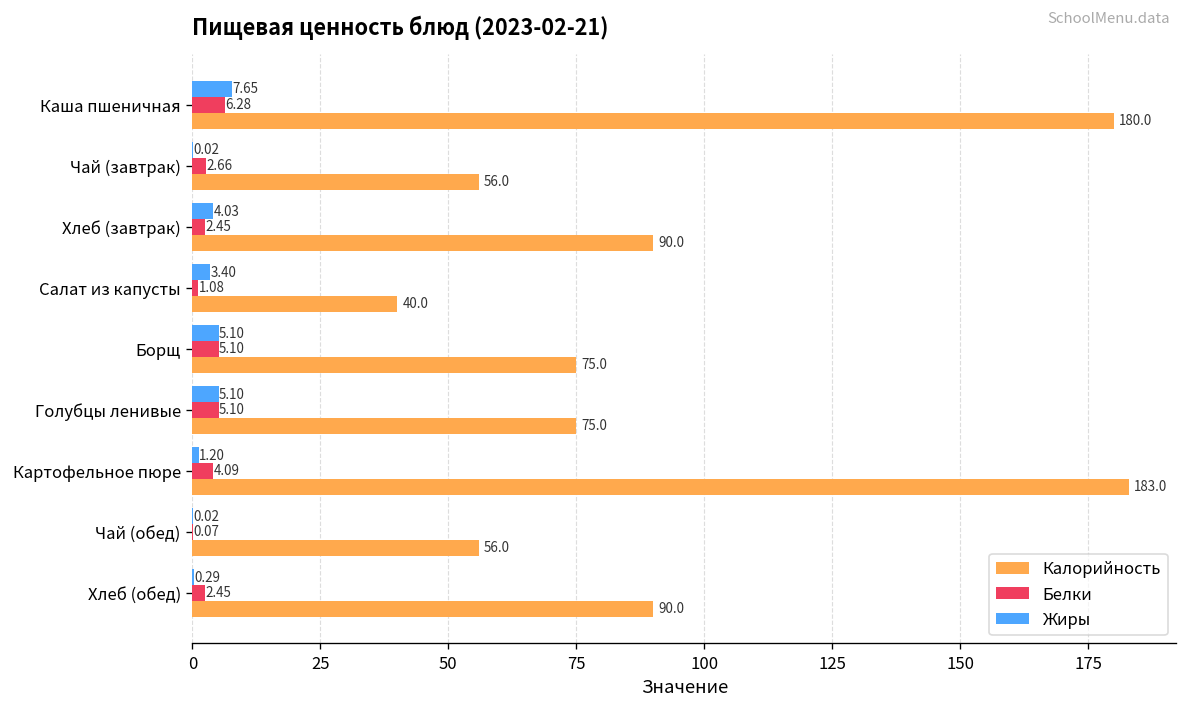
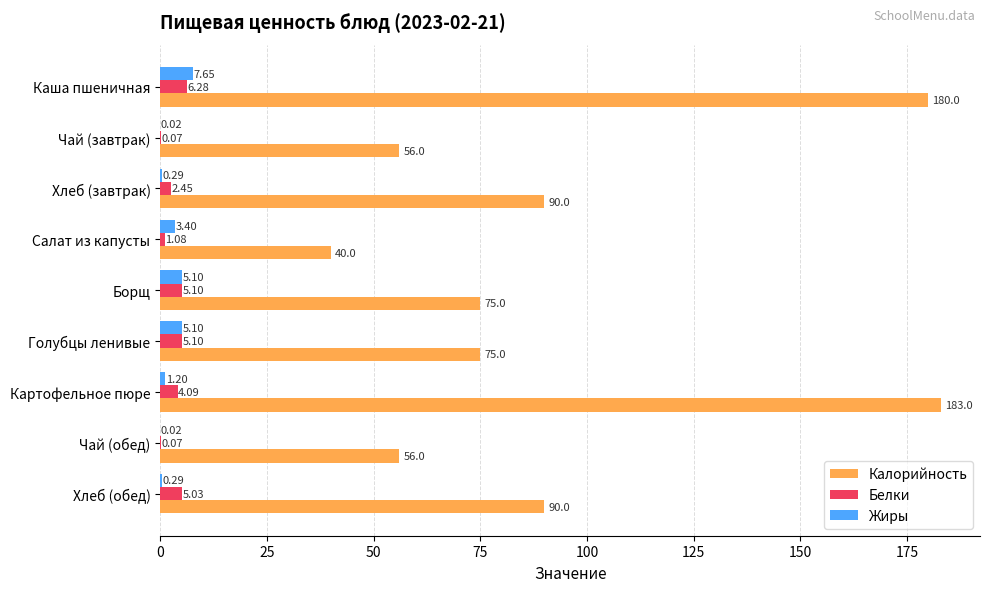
Белки, Чай (завтрак): 2.66 -> 0.07
Жиры, Хлеб (завтрак): 4.03 -> 0.29
Белки, Хлеб (обед): 2.45 -> 5.03
